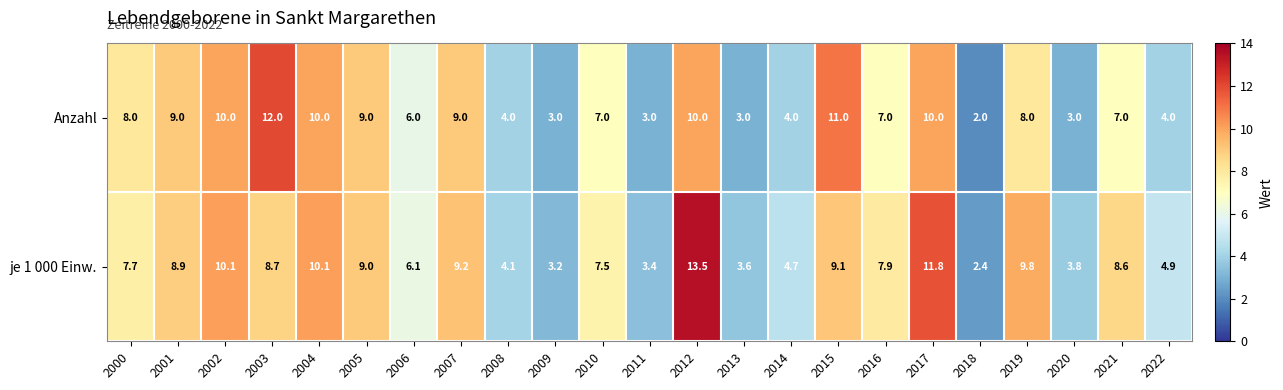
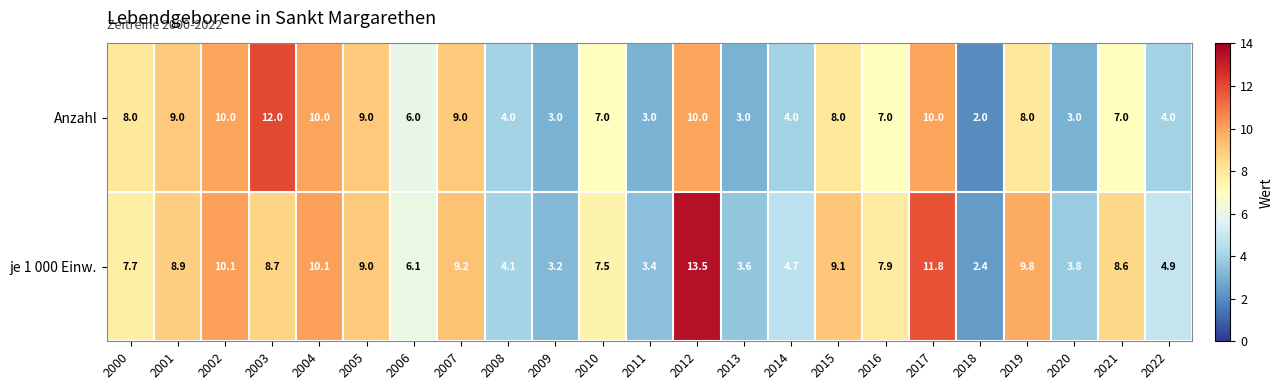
Anzahl, 2015: 11.0 -> 8.0
